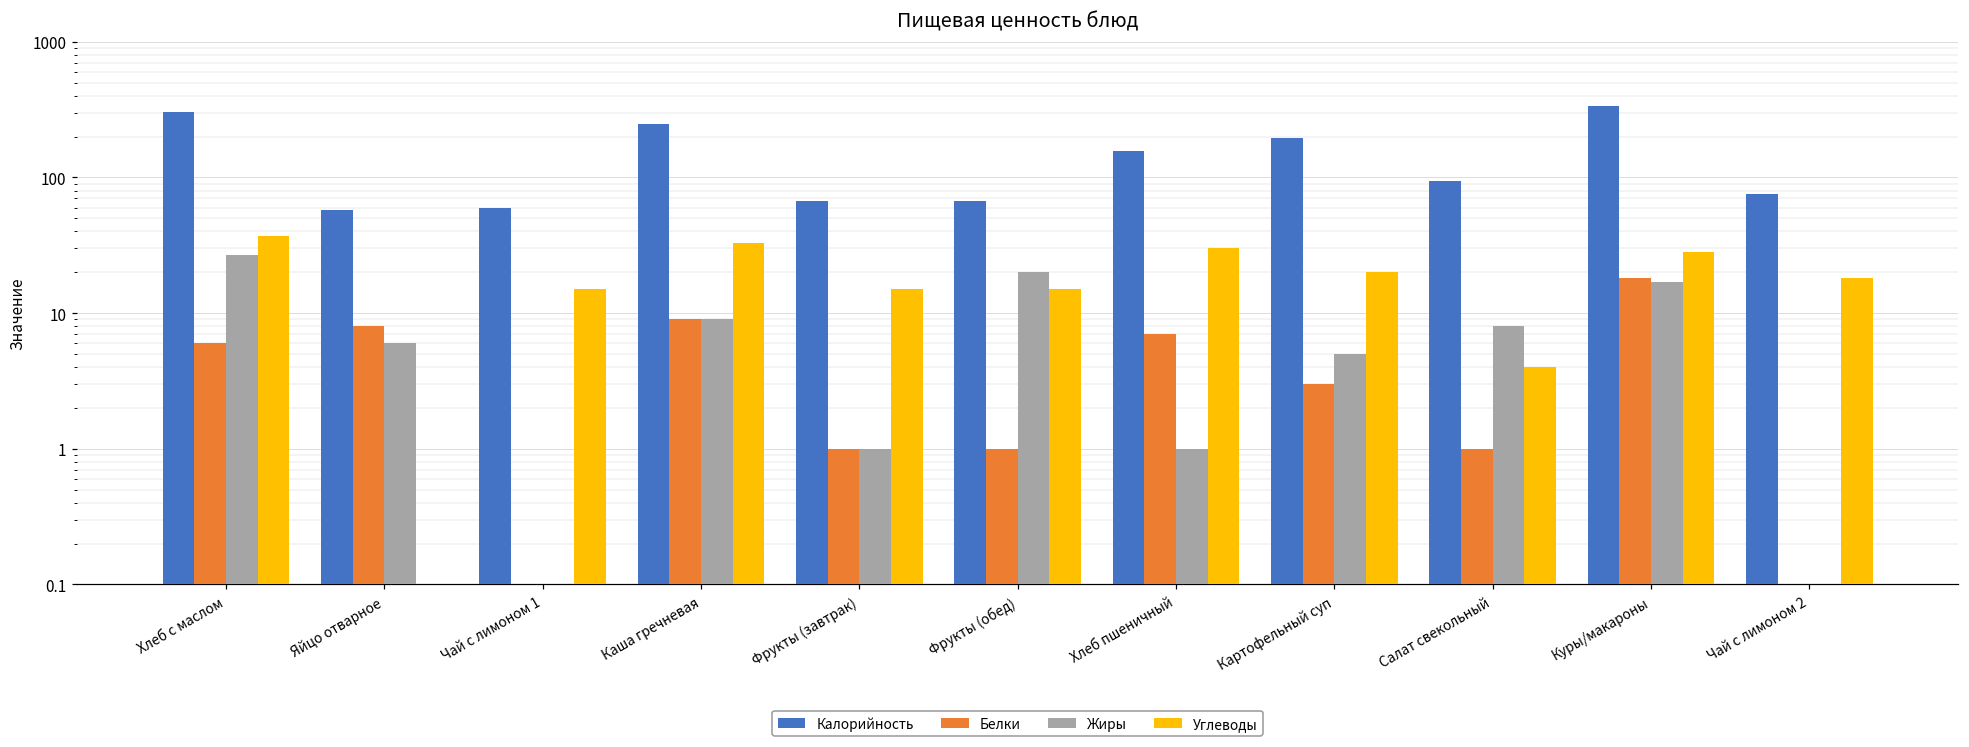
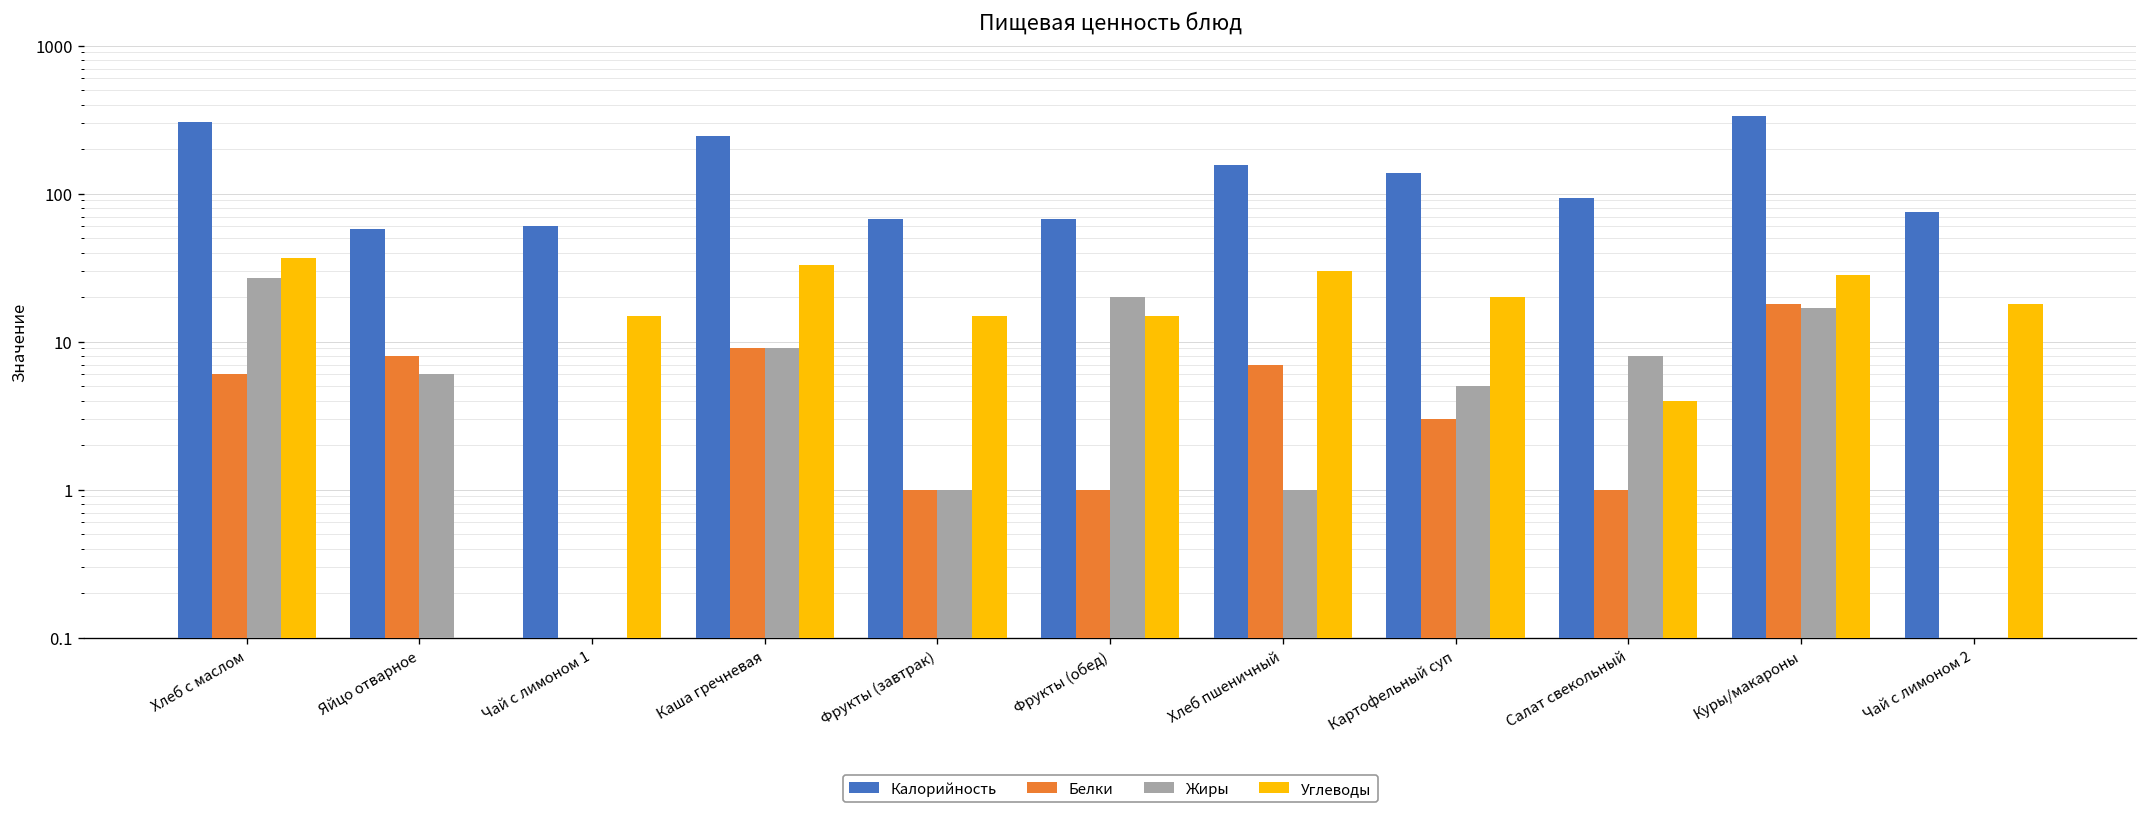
Калорийность, Картофельный суп: 200 -> 140
